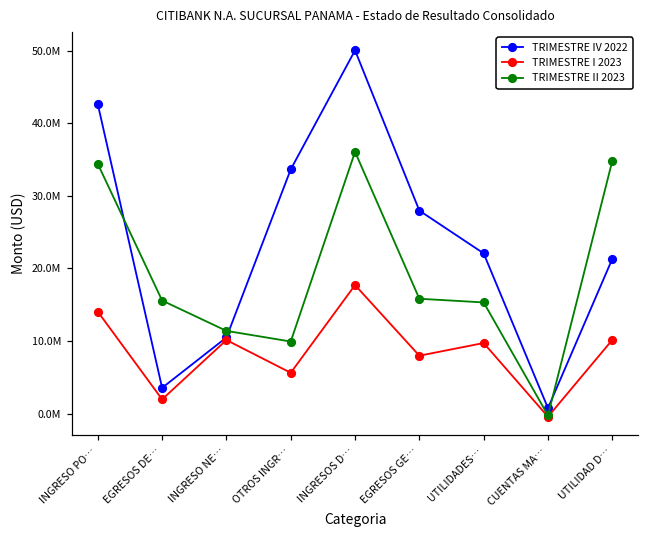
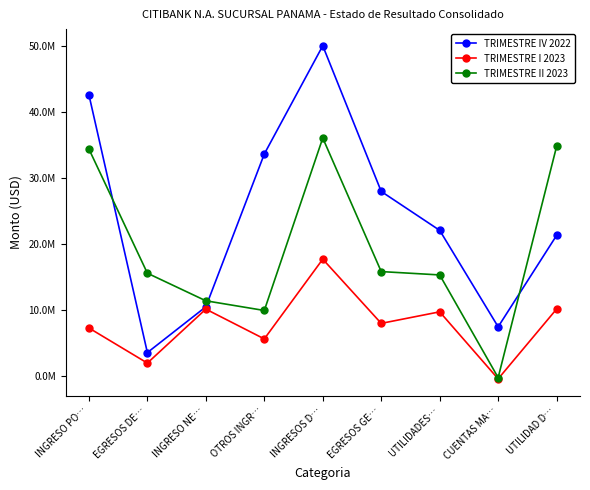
TRIMESTRE I 2023, INGRESO PO…: 14000000 -> 7000000
TRIMESTRE IV 2022, CUENTAS MA…: 1000000 -> 7000000
